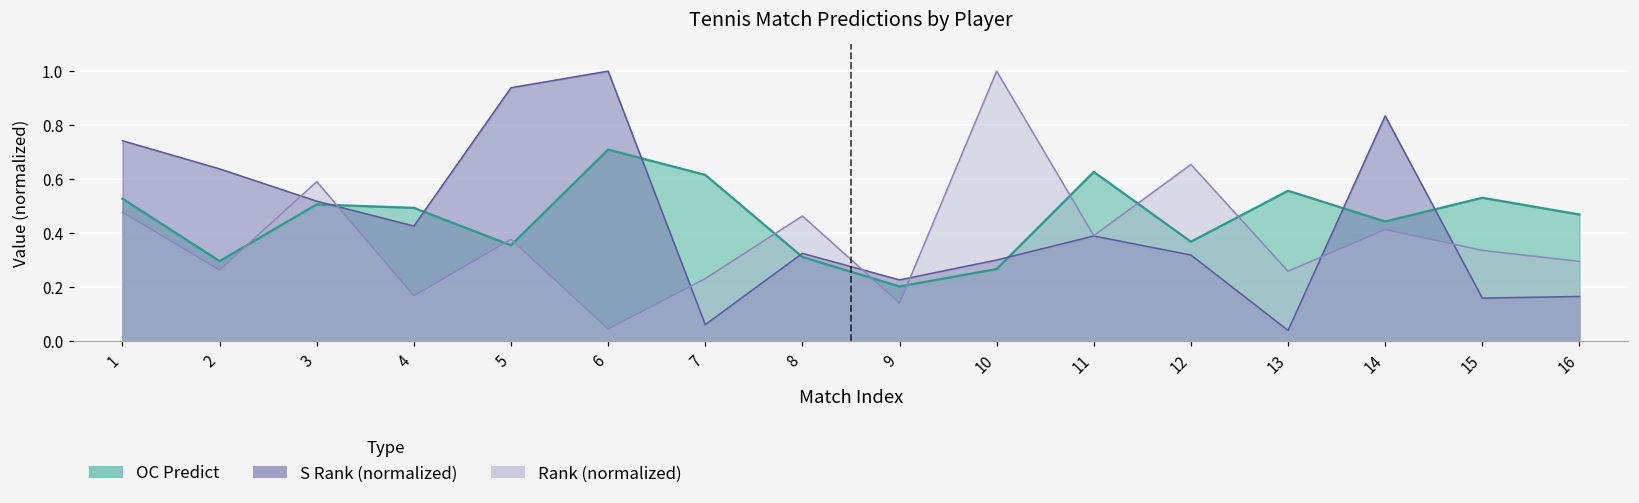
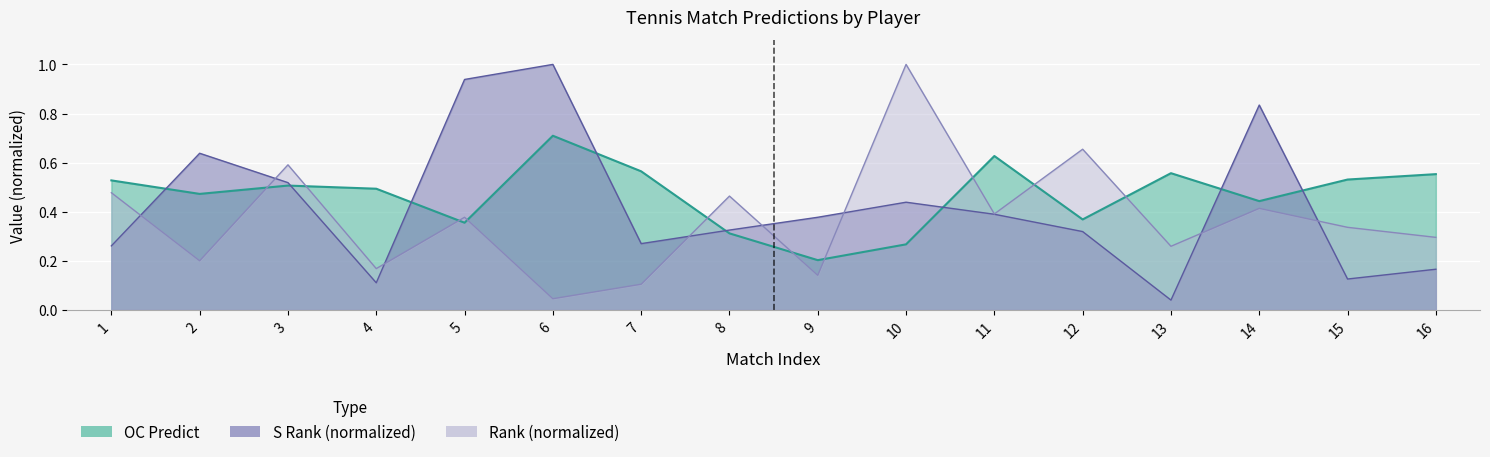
S Rank (normalized), 1: 0.74 -> 0.26
OC Predict, 2: 0.30 -> 0.47
Rank (normalized), 2: 0.26 -> 0.20
S Rank (normalized), 4: 0.43 -> 0.11
OC Predict, 7: 0.62 -> 0.56
S Rank (normalized), 7: 0.06 -> 0.27
Rank (normalized), 7: 0.23 -> 0.10
S Rank (normalized), 9: 0.23 -> 0.38
S Rank (normalized), 10: 0.30 -> 0.44
S Rank (normalized), 15: 0.16 -> 0.13
OC Predict, 16: 0.47 -> 0.55
